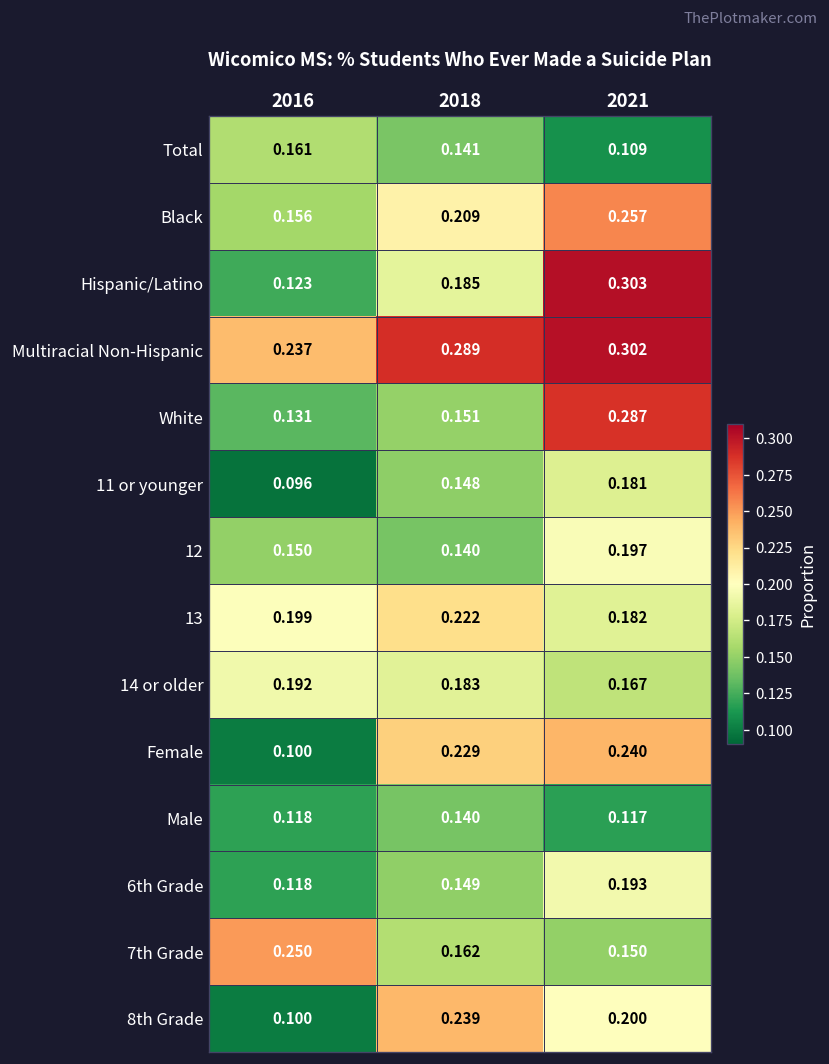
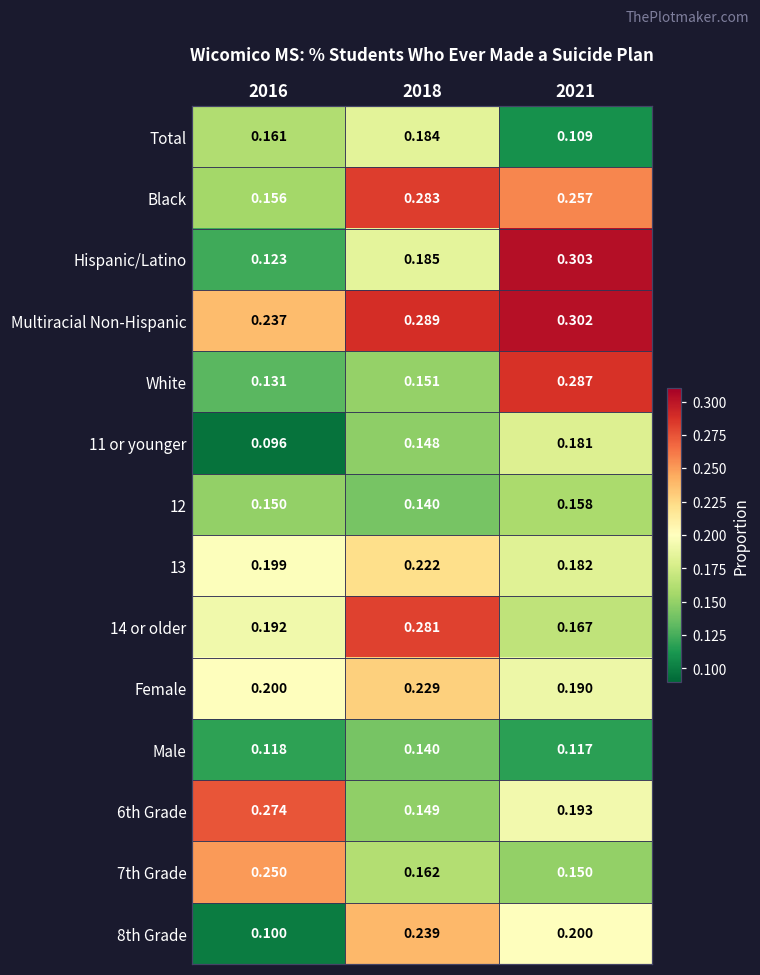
Total, 2018: 0.141 -> 0.184
Black, 2018: 0.209 -> 0.283
12, 2021: 0.197 -> 0.158
14 or older, 2018: 0.183 -> 0.281
Female, 2016: 0.100 -> 0.200
Female, 2021: 0.240 -> 0.190
6th Grade, 2016: 0.118 -> 0.274
